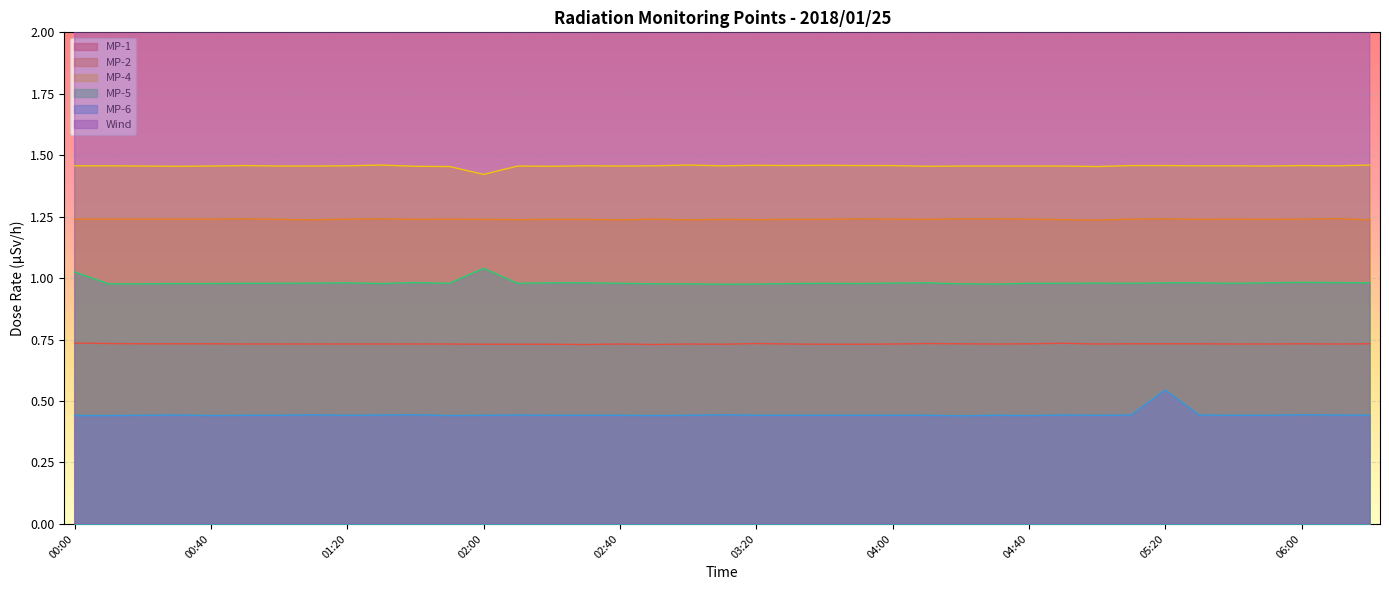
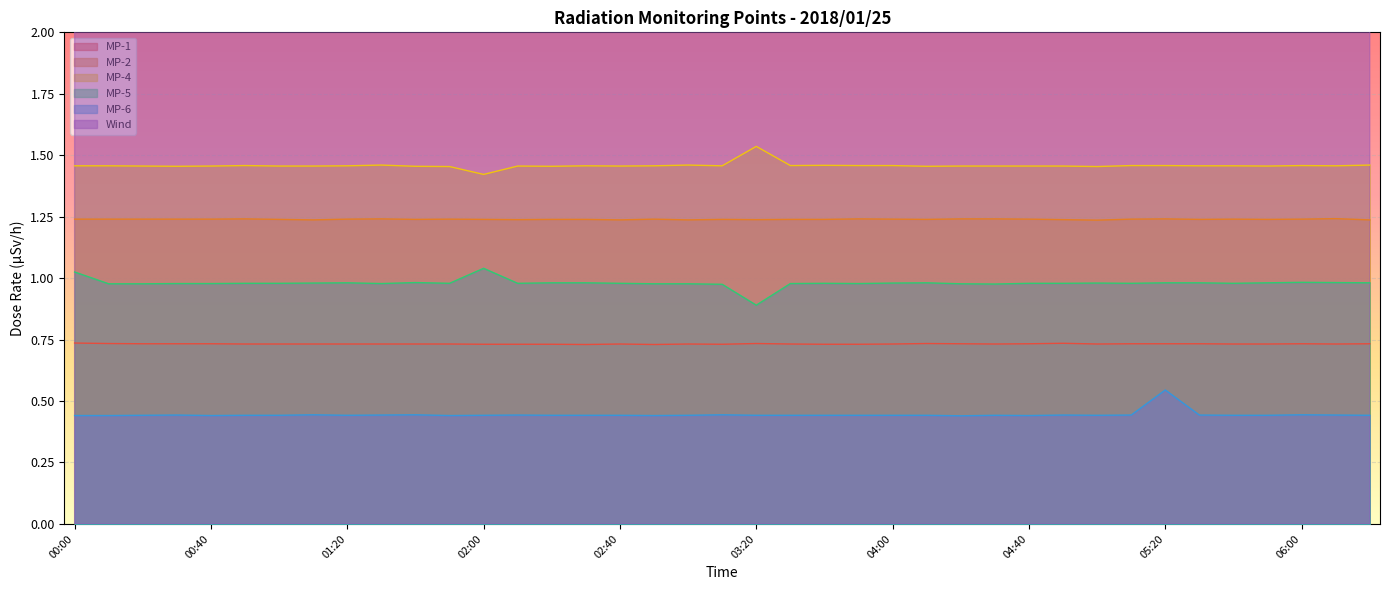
MP-4, 03:20: 1.46 -> 1.54
MP-5, 03:20: 0.98 -> 0.89
